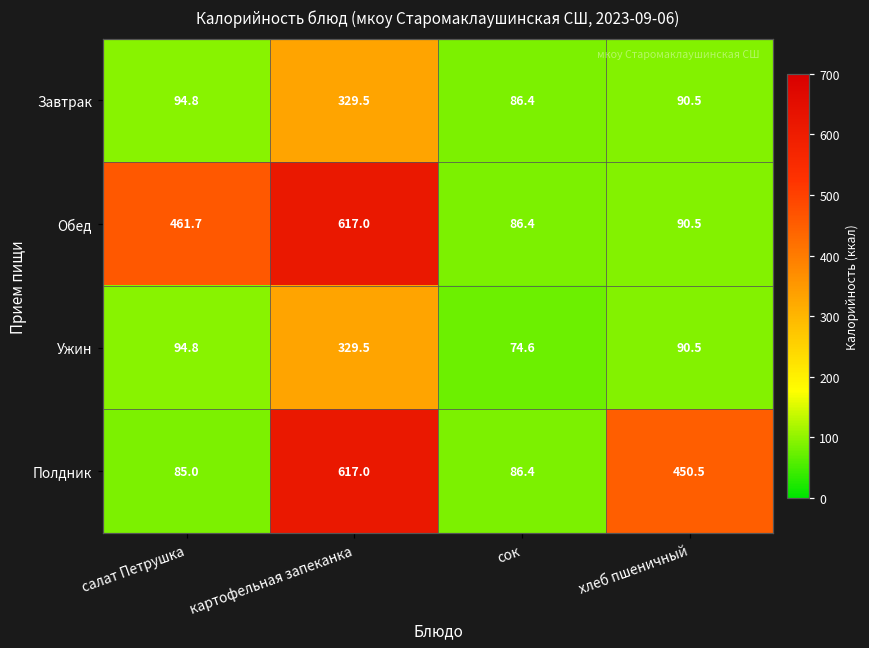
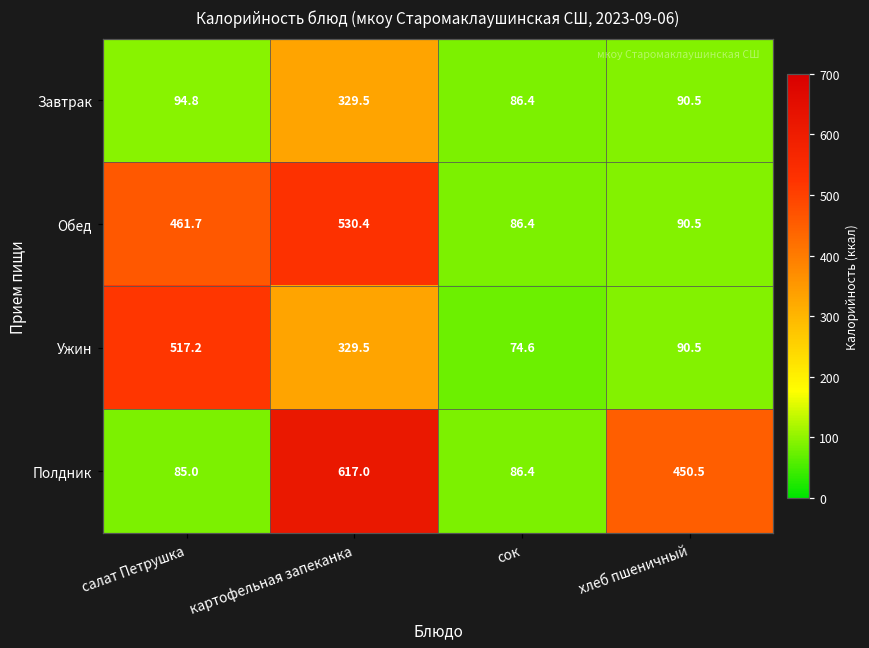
Обед, картофельная запеканка: 617.0 -> 530.4
Ужин, салат Петрушка: 94.8 -> 517.2
